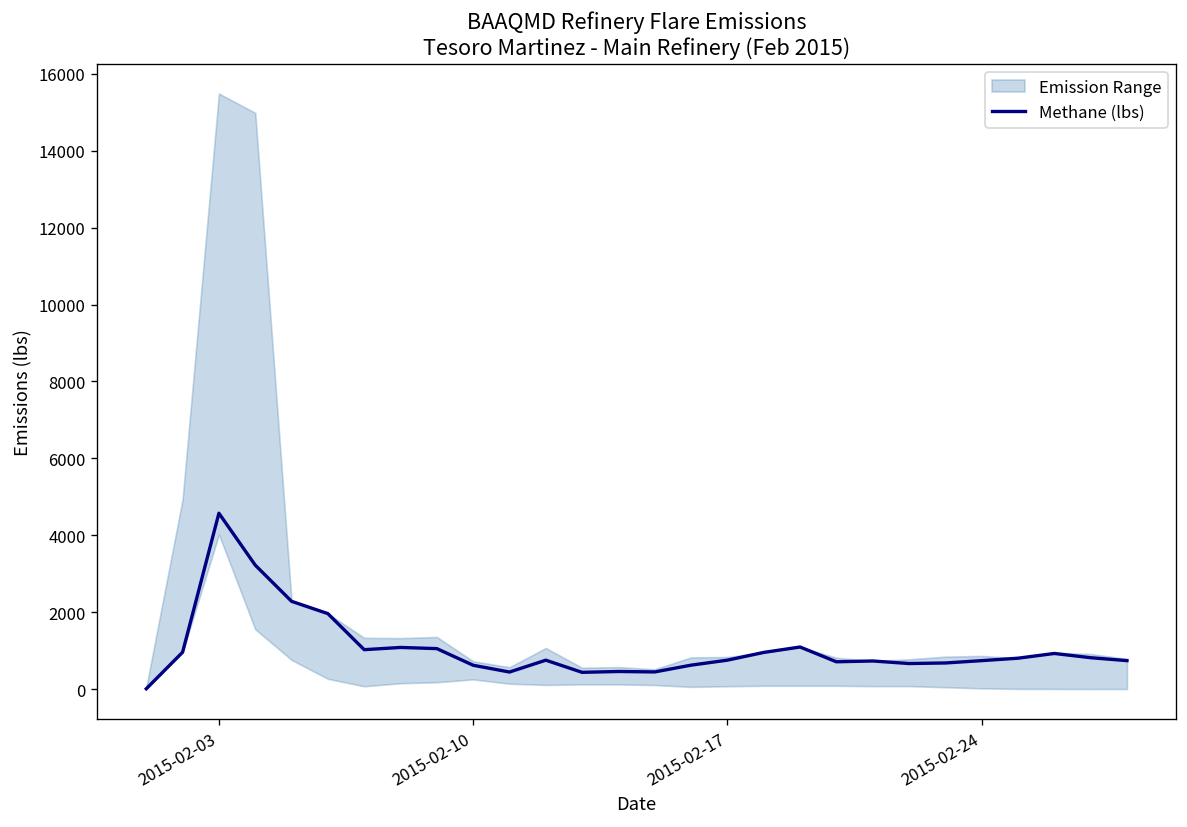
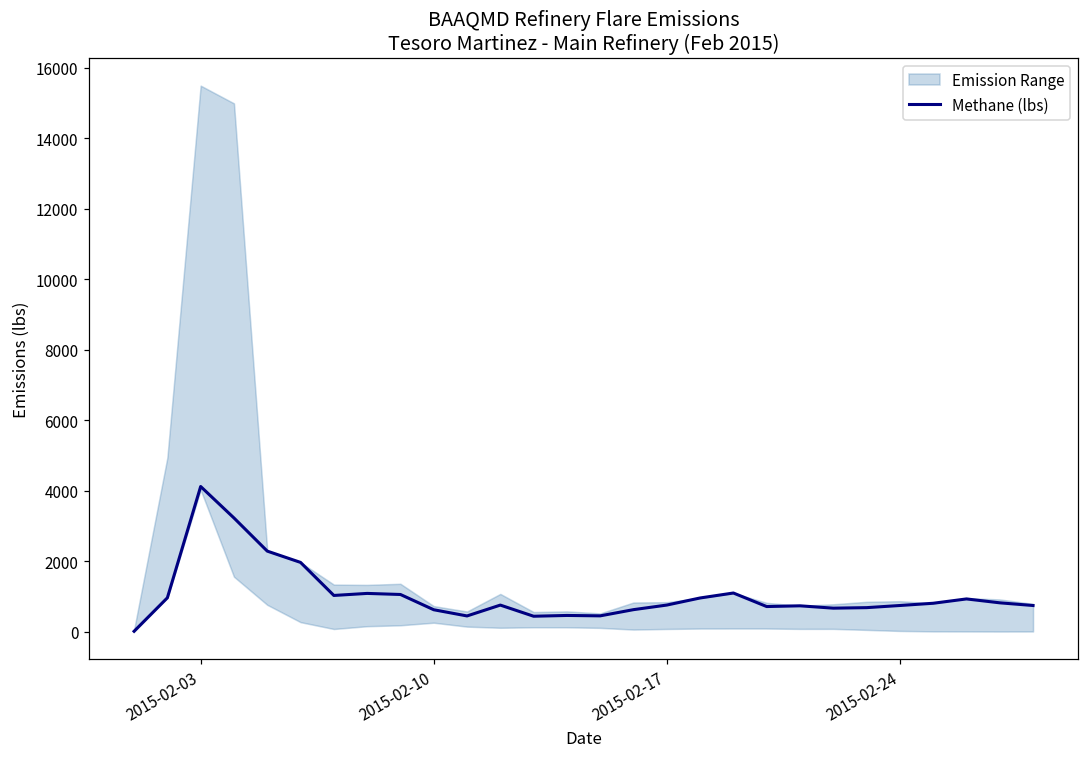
Methane (lbs), 2015-02-03: 4600 -> 4100
